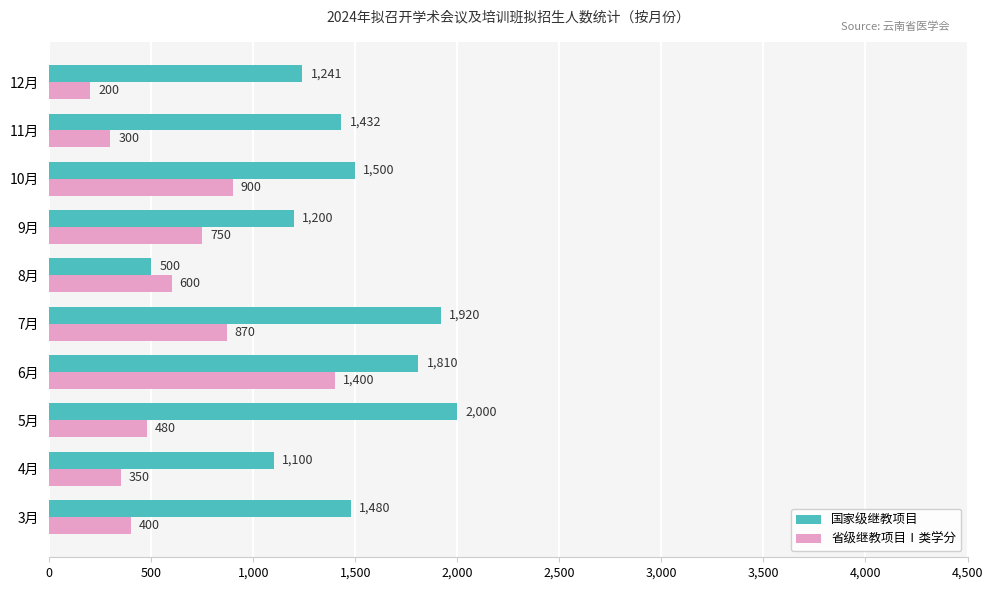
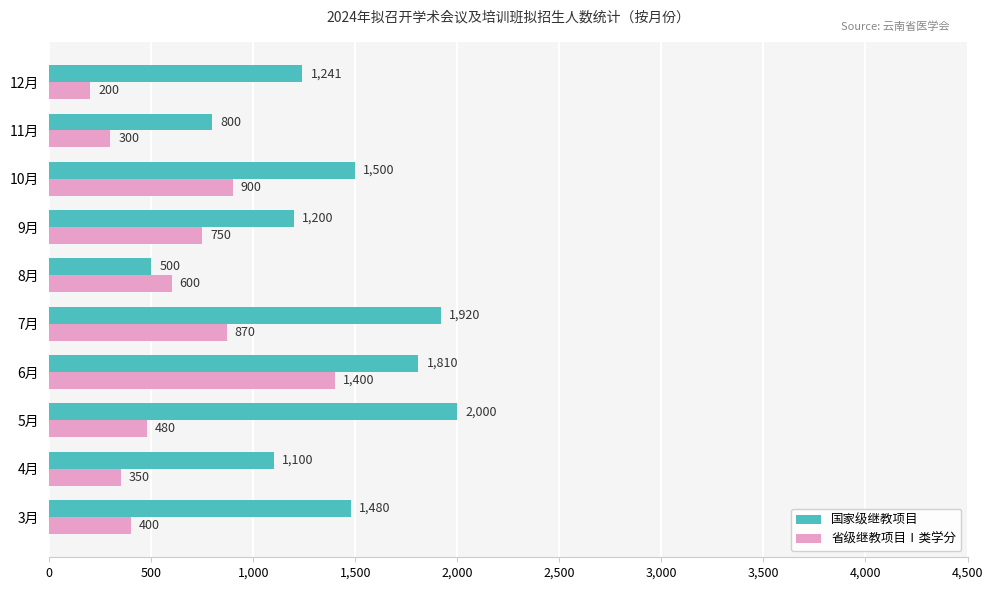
国家级继教项目, 11月: 1,432 -> 800
